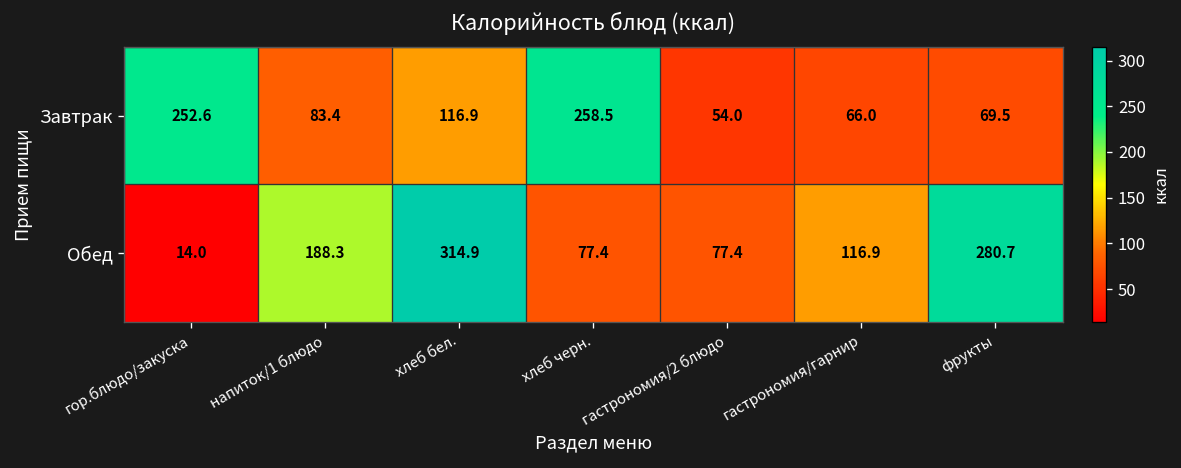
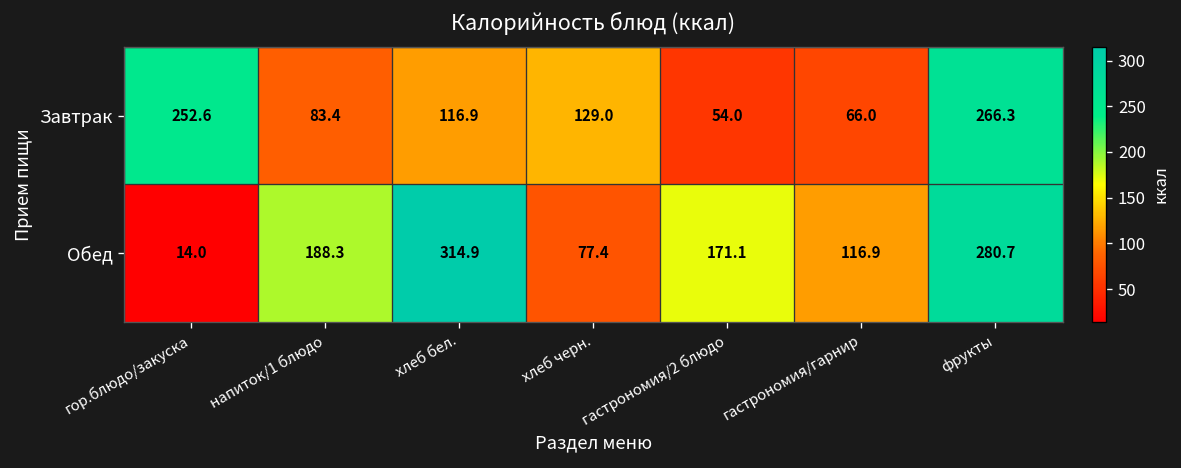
Завтрак, хлеб черн.: 258.5 -> 129.0
Завтрак, фрукты: 69.5 -> 266.3
Обед, гастрономия/2 блюдо: 77.4 -> 171.1
